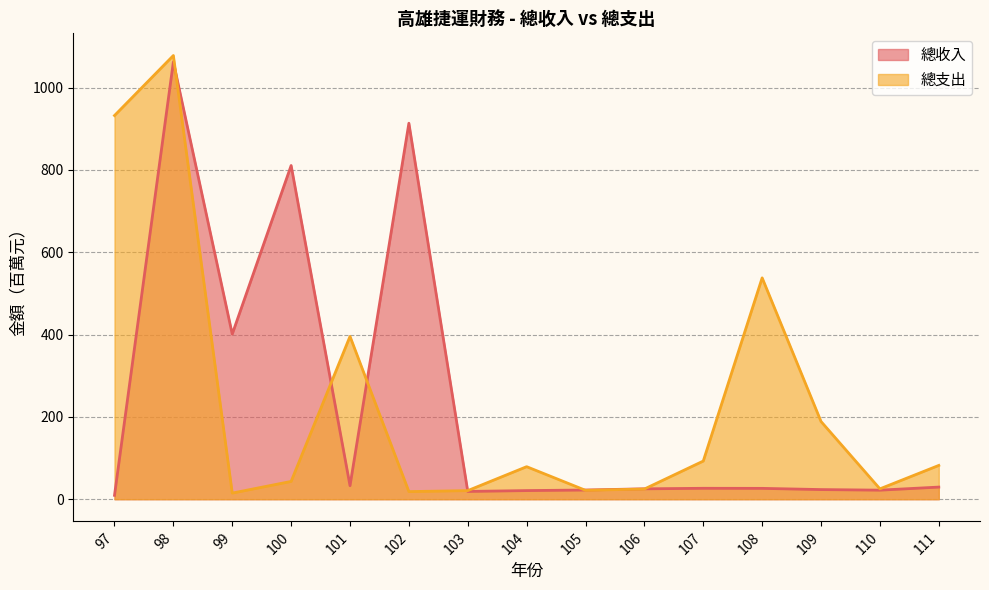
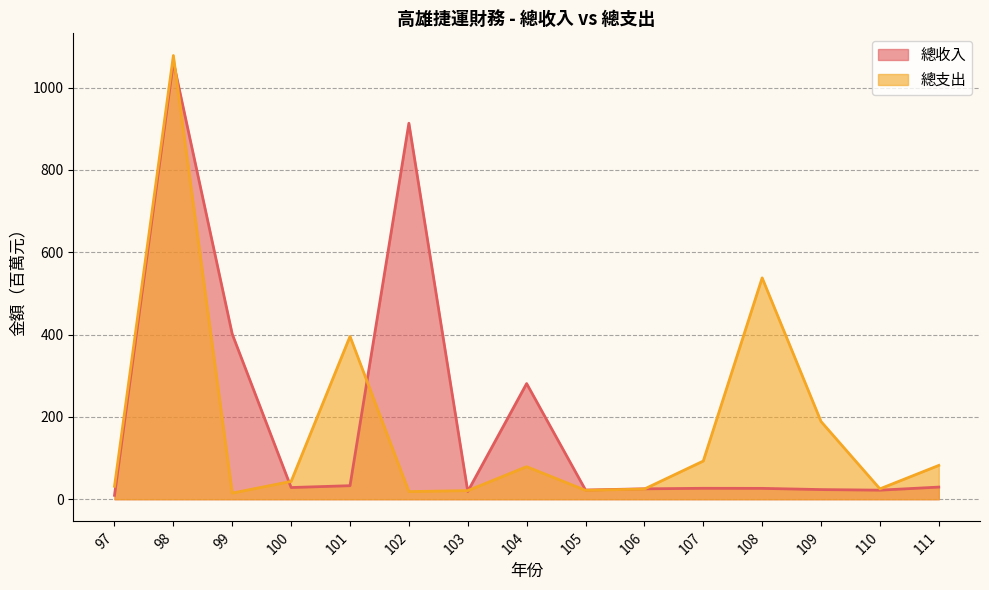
總支出, 97: 930 -> 30
總收入, 100: 810 -> 30
總收入, 104: 20 -> 280
